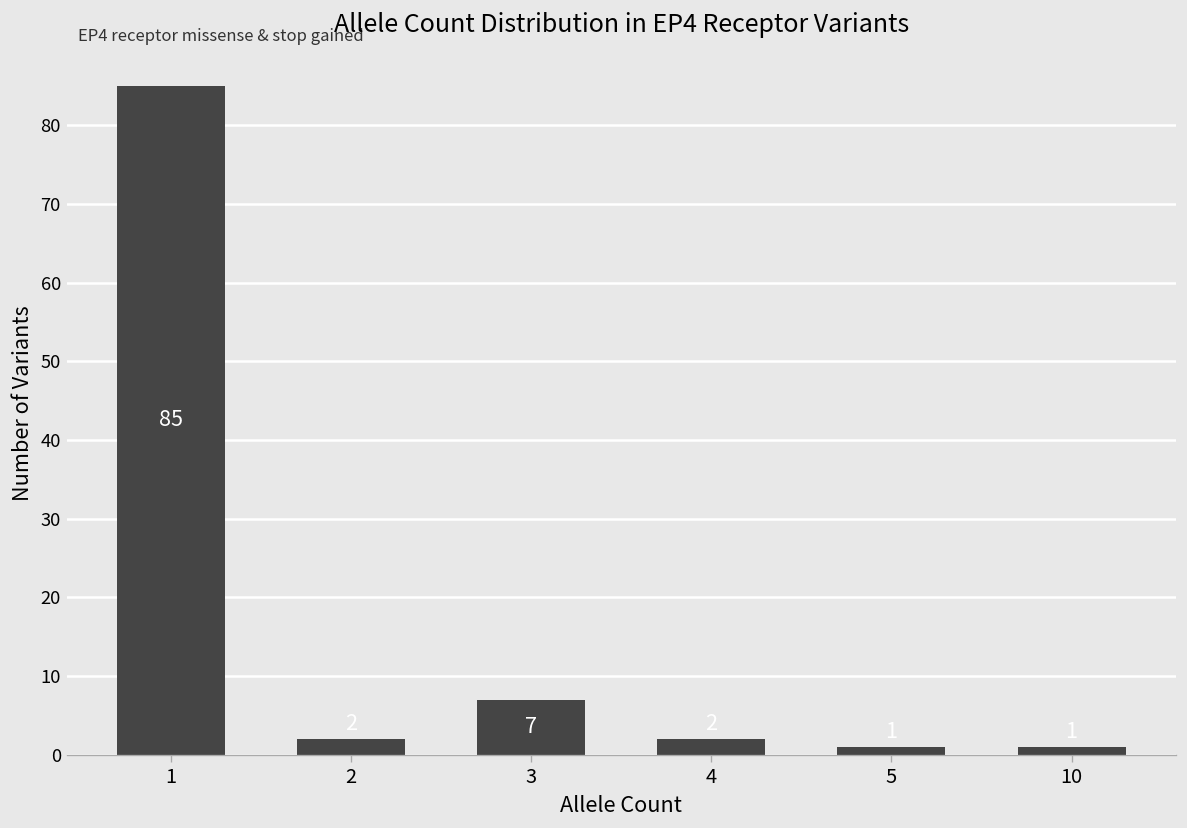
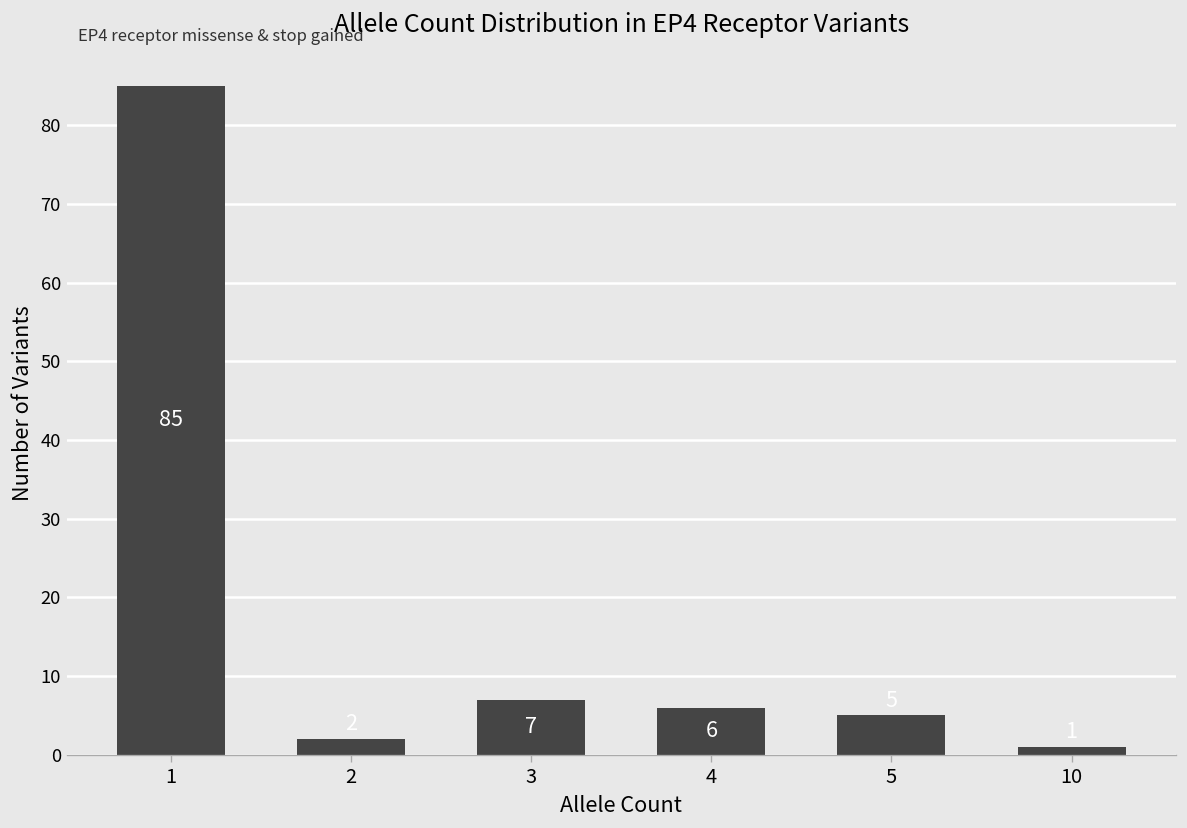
4: 2 -> 6
5: 1 -> 5
